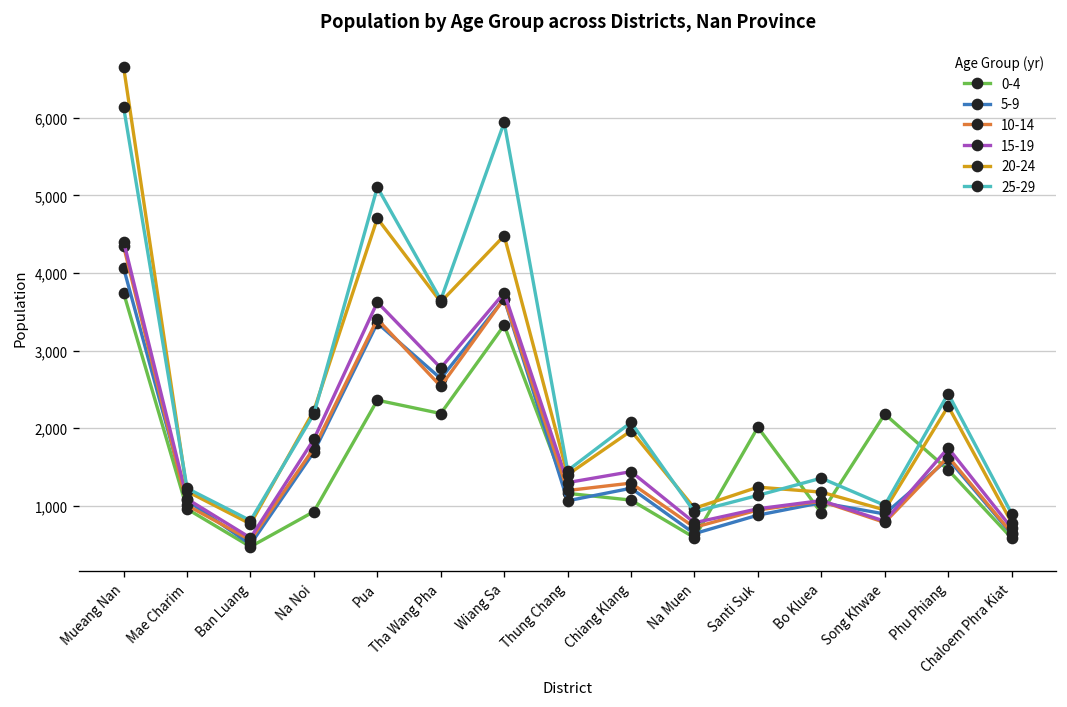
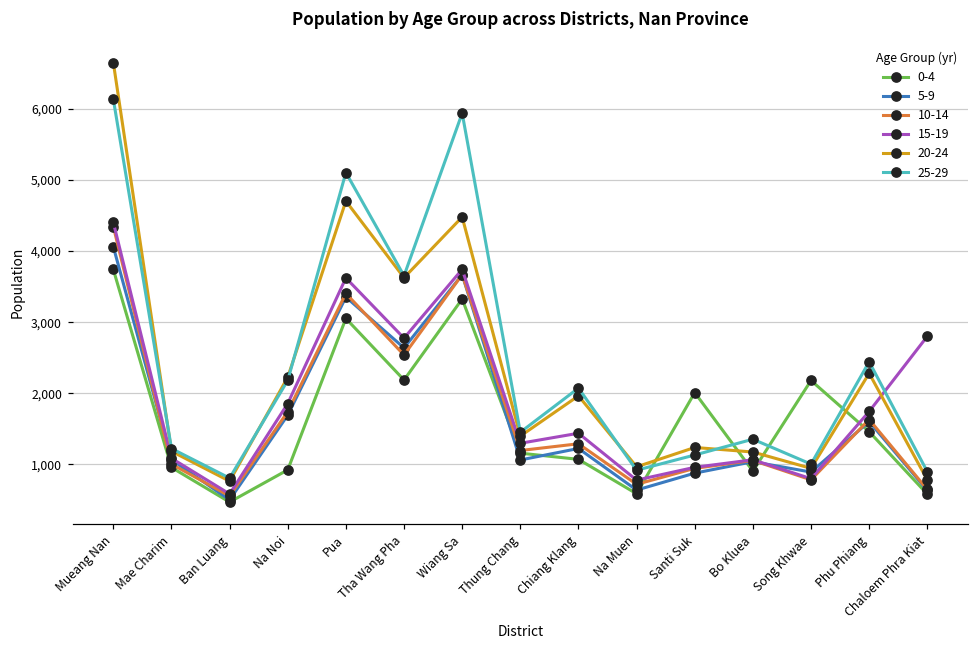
0-4, Pua: 2,400 -> 3,100
15-19, Chaloem Phra Kiat: 700 -> 2,800
